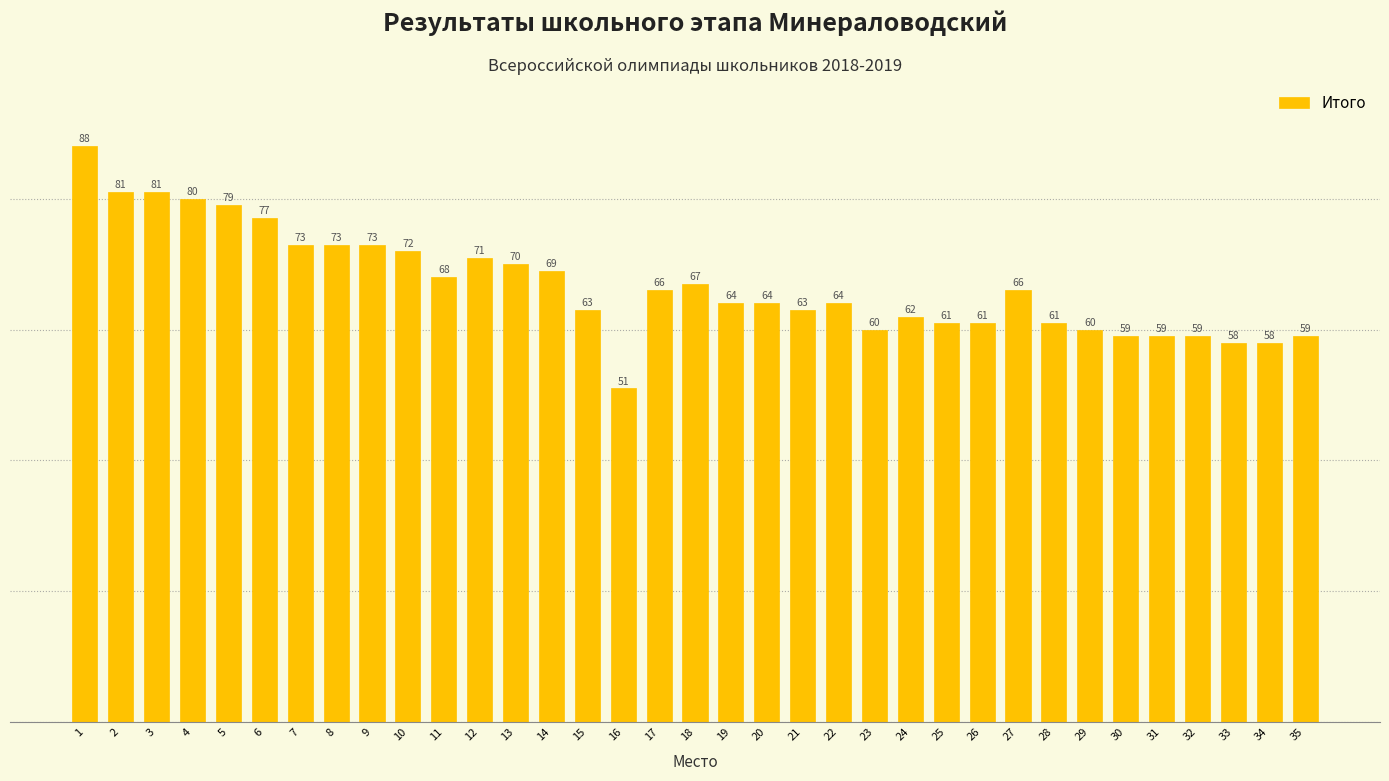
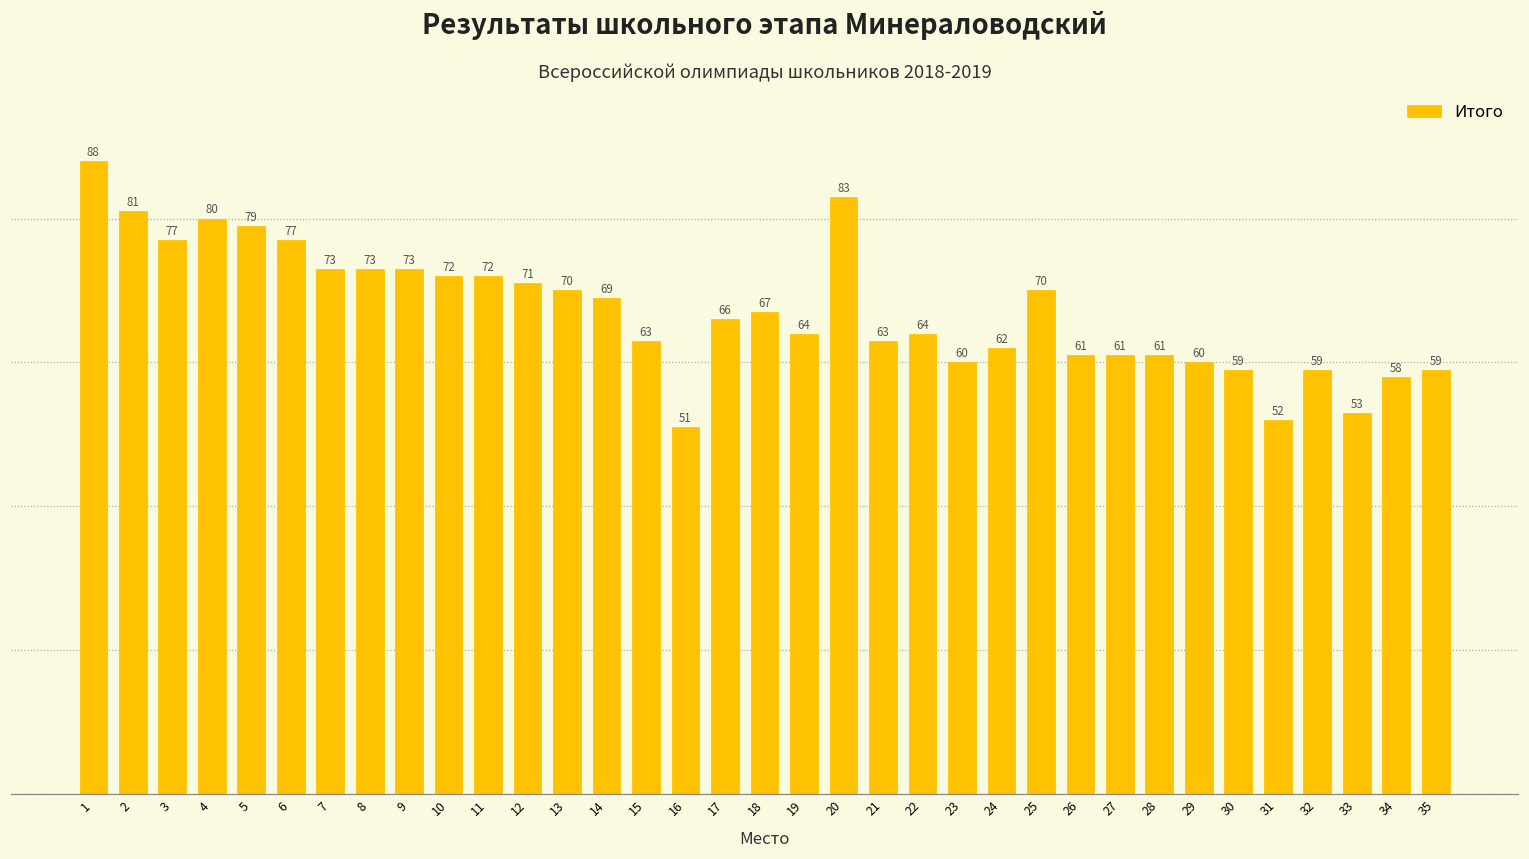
3: 81 -> 77
11: 68 -> 72
20: 64 -> 83
25: 61 -> 70
27: 66 -> 61
31: 59 -> 52
33: 58 -> 53
